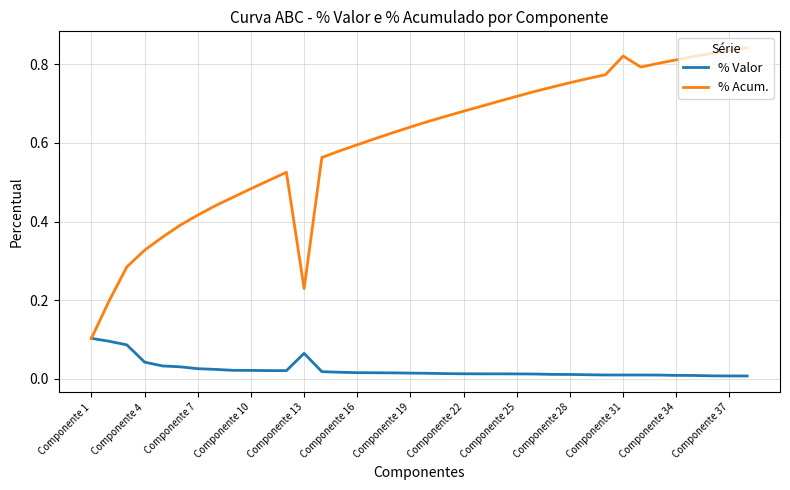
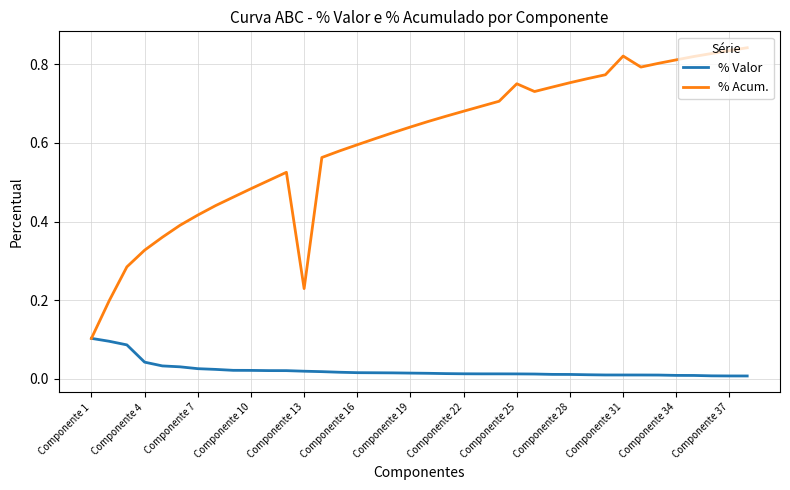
% Valor, Componente 13: 0.06 -> 0.02
% Acum., Componente 25: 0.72 -> 0.75
